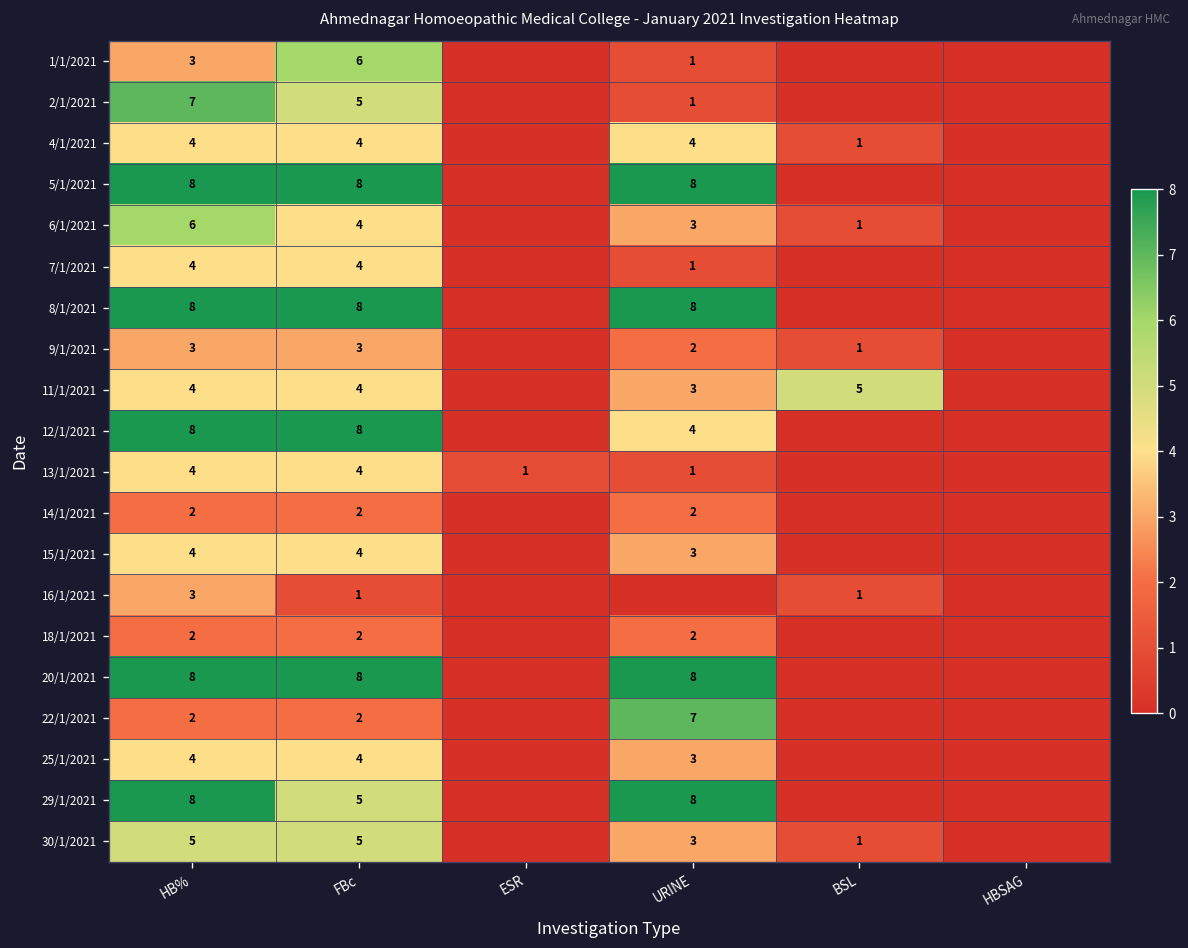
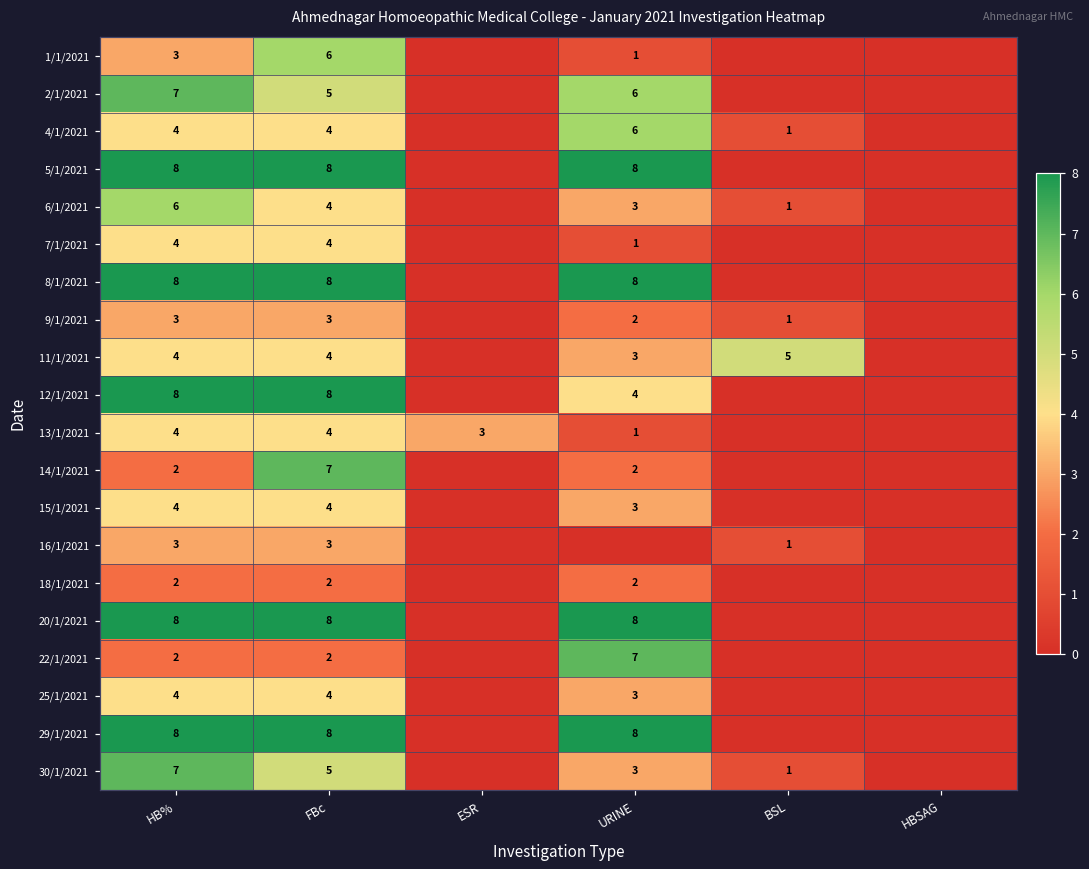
2/1/2021, URINE: 1 -> 6
4/1/2021, URINE: 4 -> 6
13/1/2021, ESR: 1 -> 3
14/1/2021, FBc: 2 -> 7
16/1/2021, FBc: 1 -> 3
29/1/2021, FBc: 5 -> 8
30/1/2021, HB%: 5 -> 7
